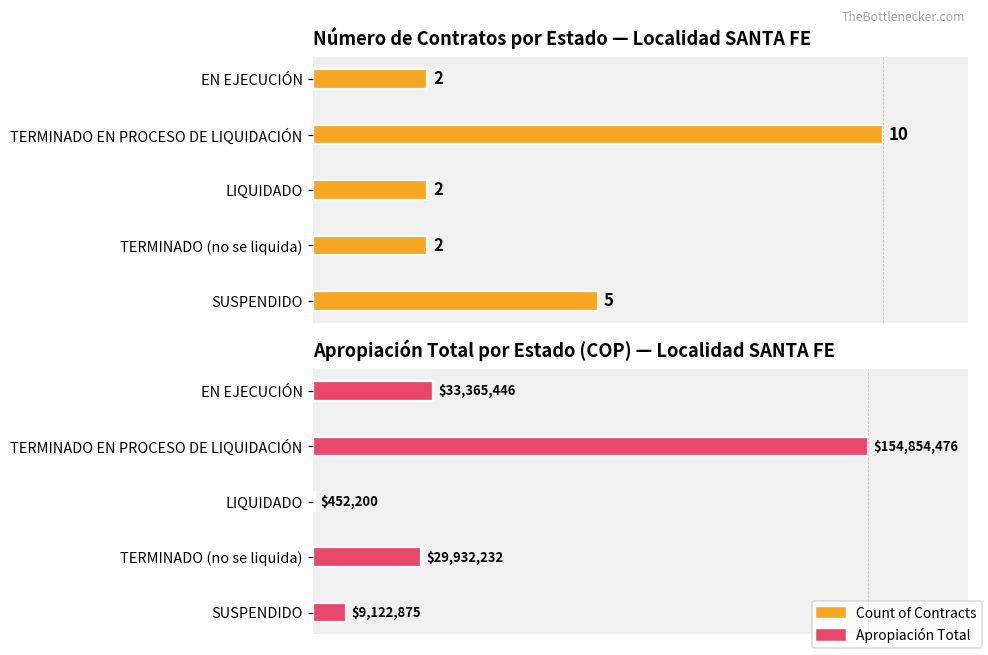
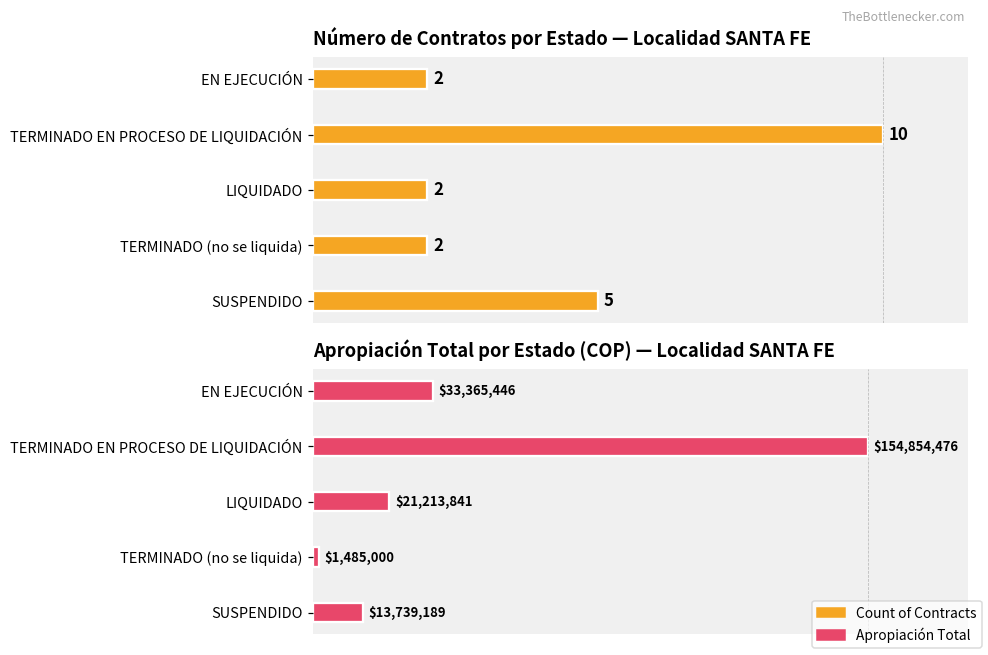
Apropiación Total por Estado (COP) — Localidad SANTA FE, LIQUIDADO: $452,200 -> $21,213,841
Apropiación Total por Estado (COP) — Localidad SANTA FE, TERMINADO (no se liquida): $29,932,232 -> $1,485,000
Apropiación Total por Estado (COP) — Localidad SANTA FE, SUSPENDIDO: $9,122,875 -> $13,739,189
